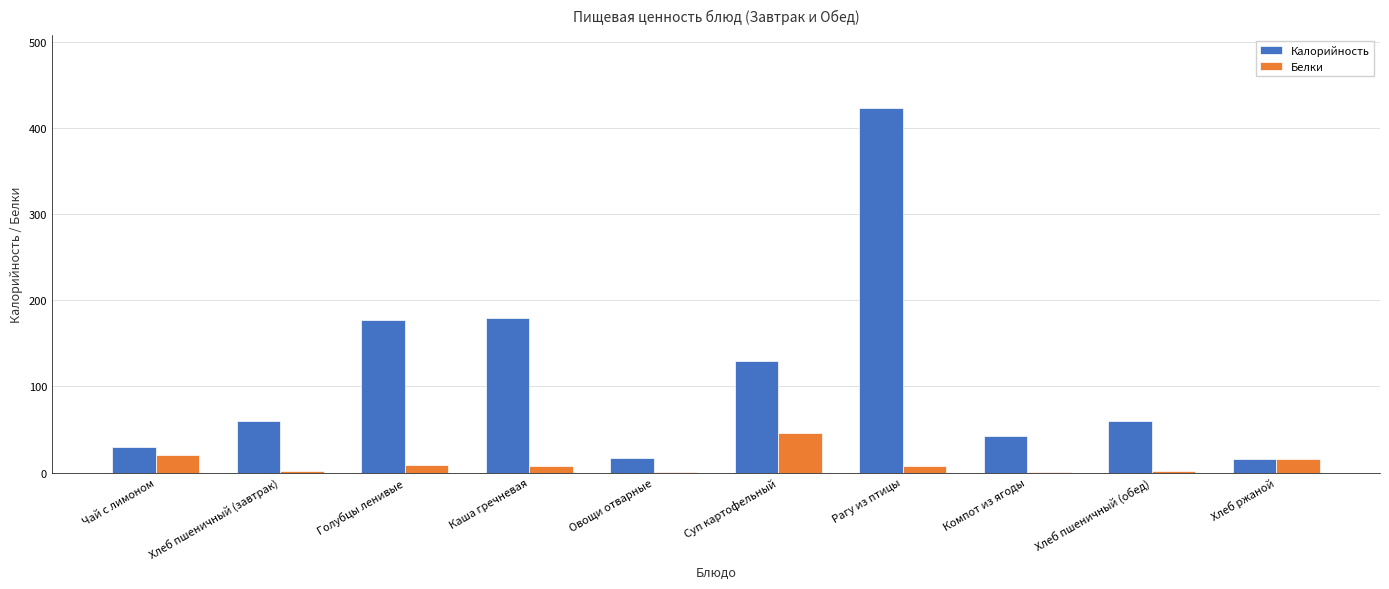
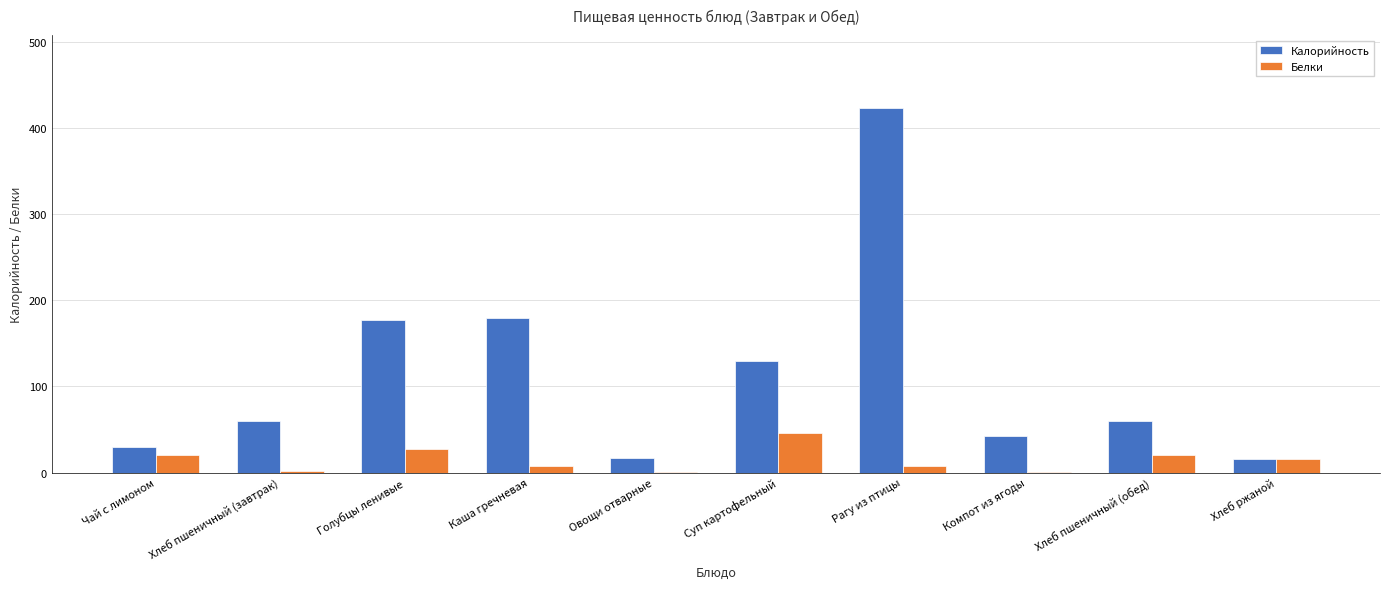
Белки, Голубцы ленивые: 10 -> 30
Белки, Хлеб пшеничный (обед): 0 -> 20
